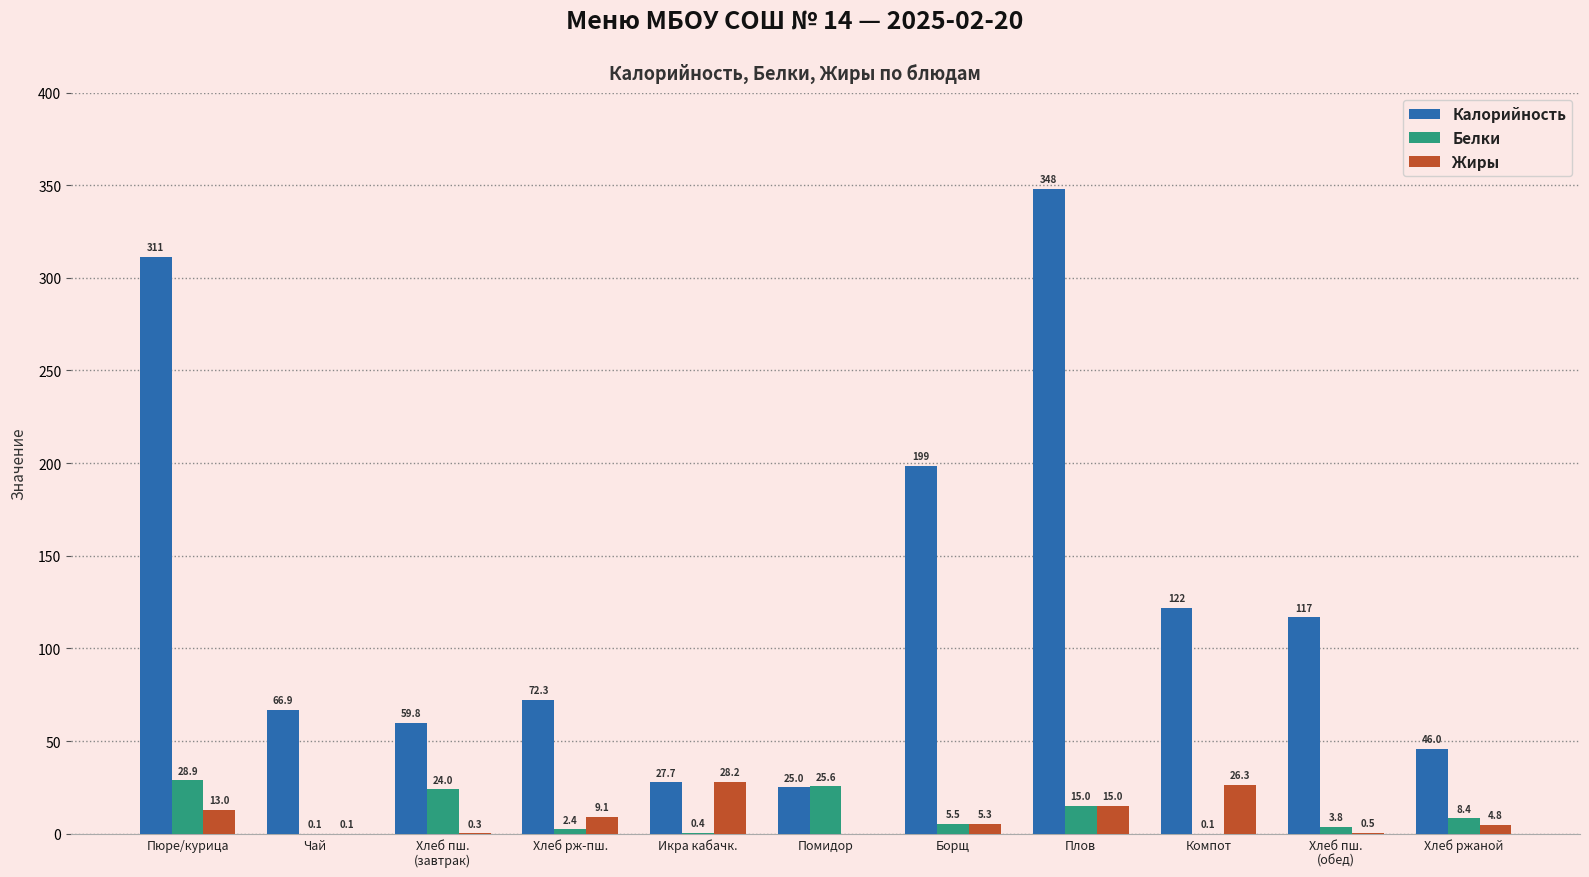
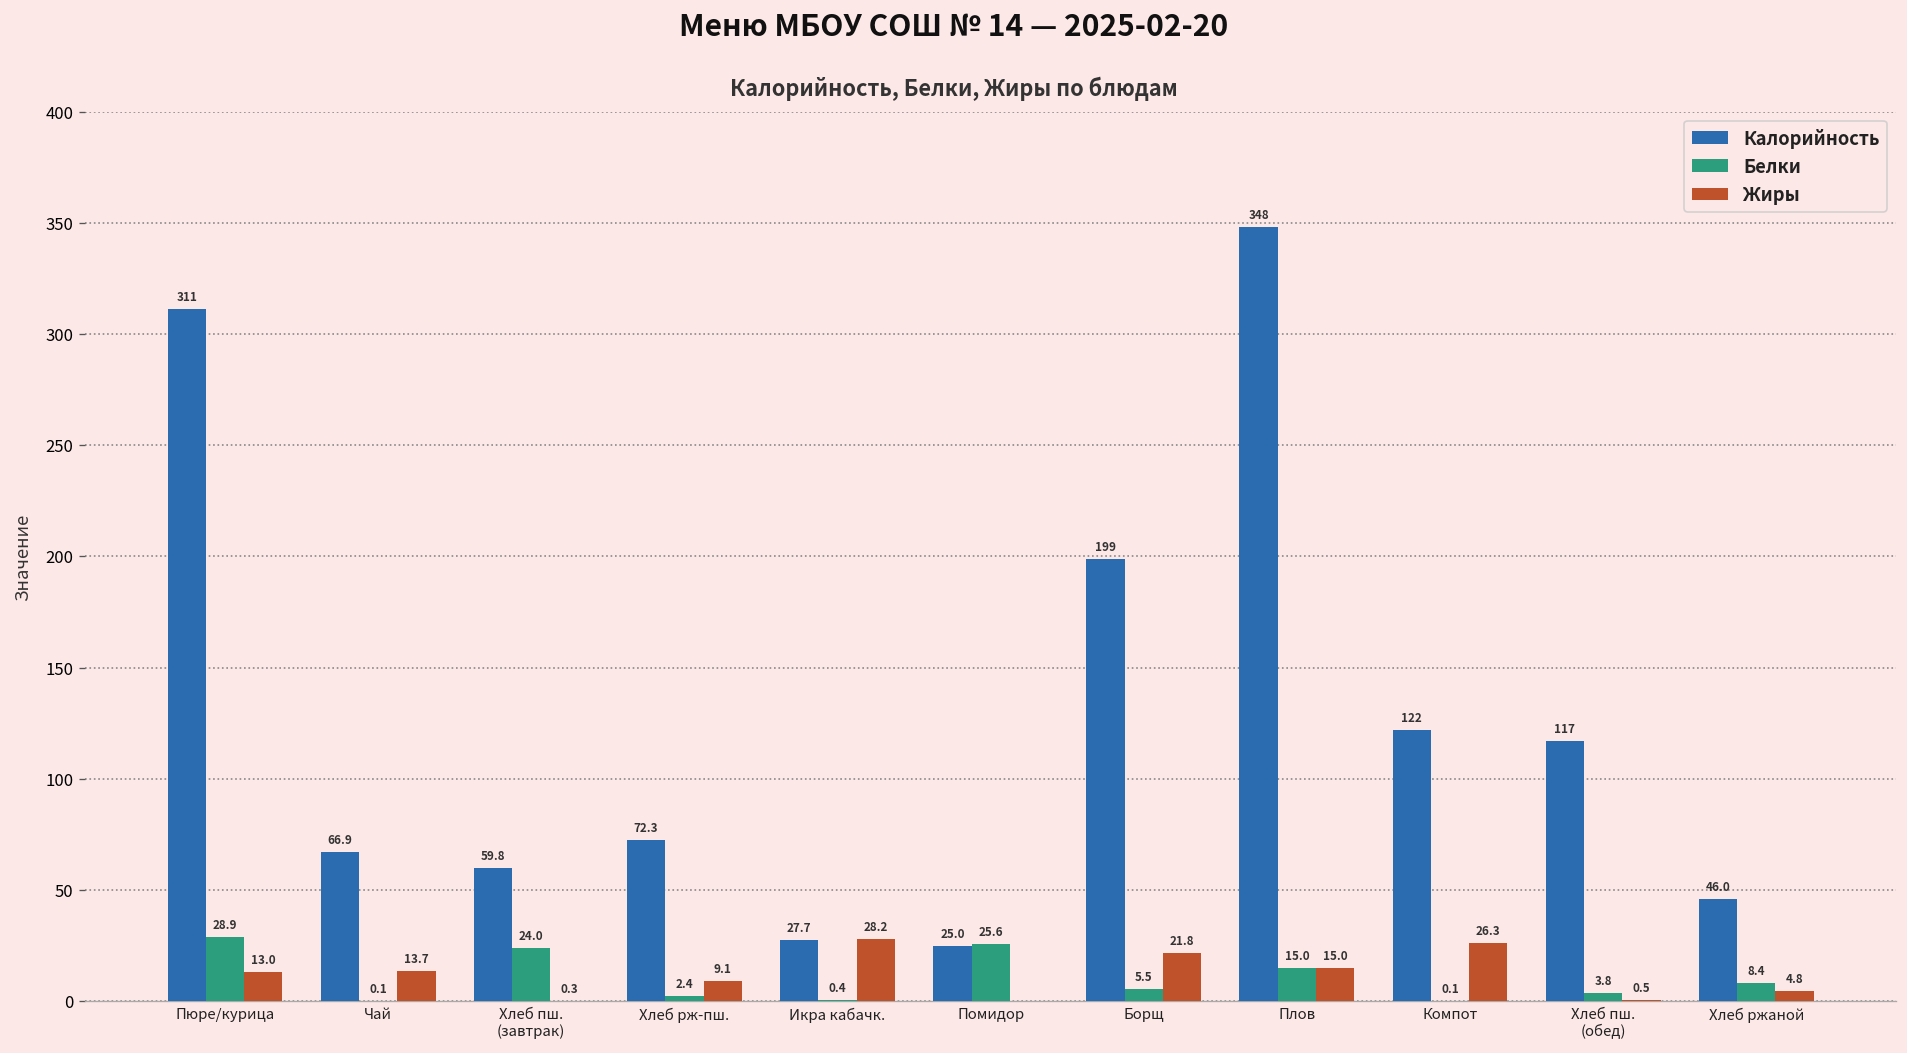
Жиры, Чай: 0.1 -> 13.7
Жиры, Борщ: 5.3 -> 21.8
